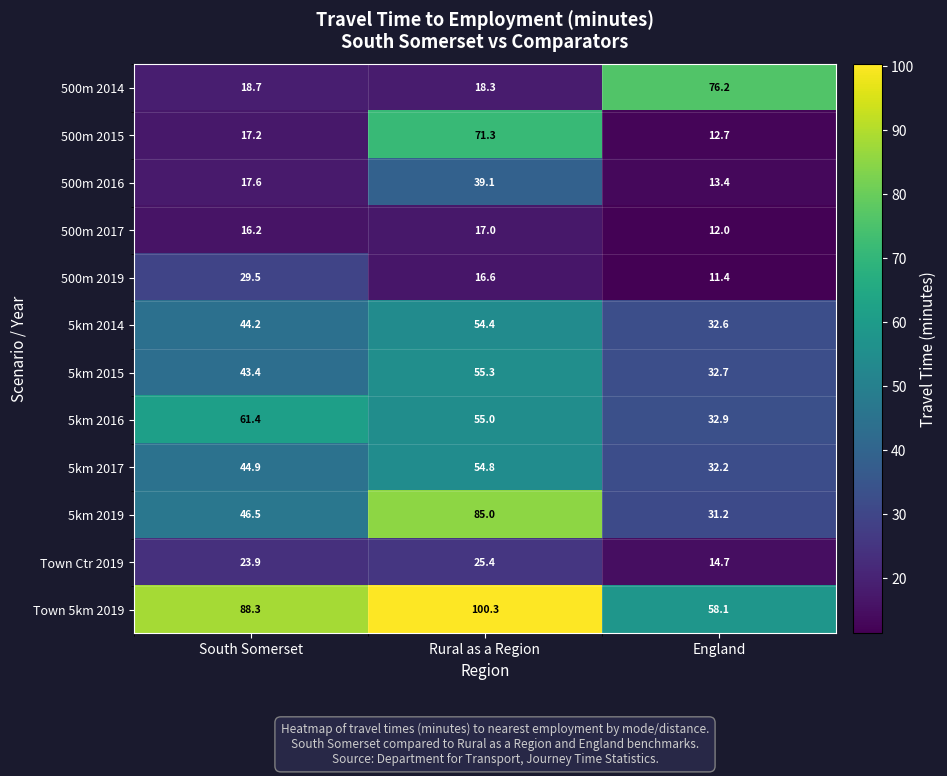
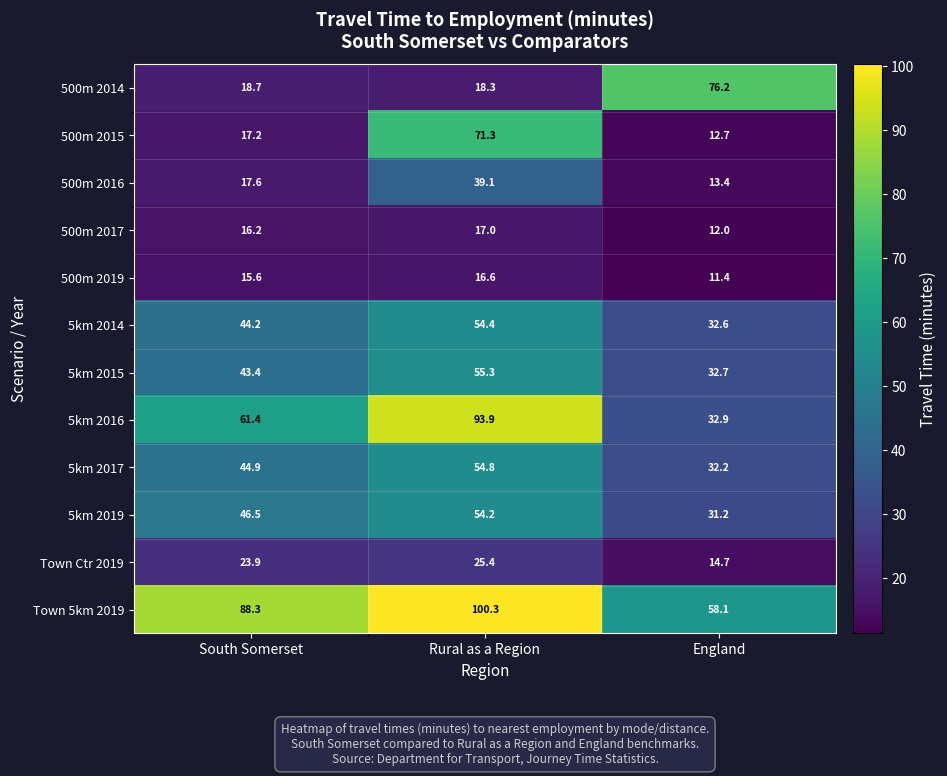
500m 2019, South Somerset: 29.5 -> 15.6
5km 2016, Rural as a Region: 55.0 -> 93.9
5km 2019, Rural as a Region: 85.0 -> 54.2
